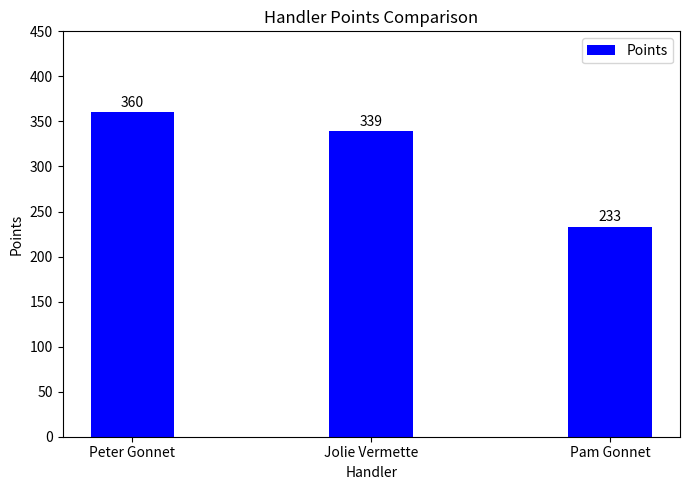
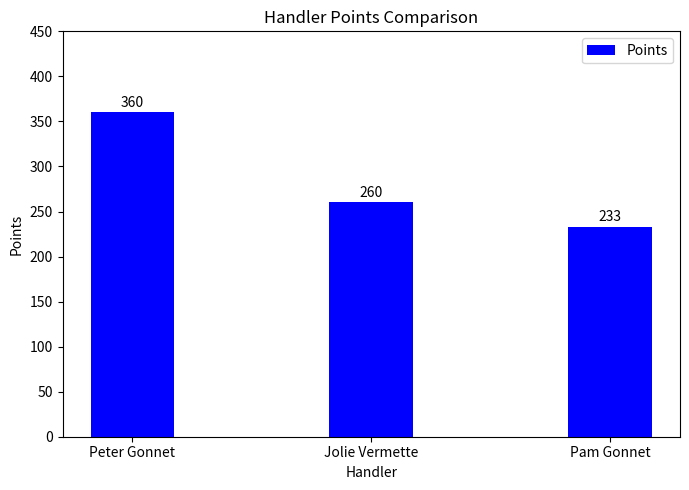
Jolie Vermette: 339 -> 260
